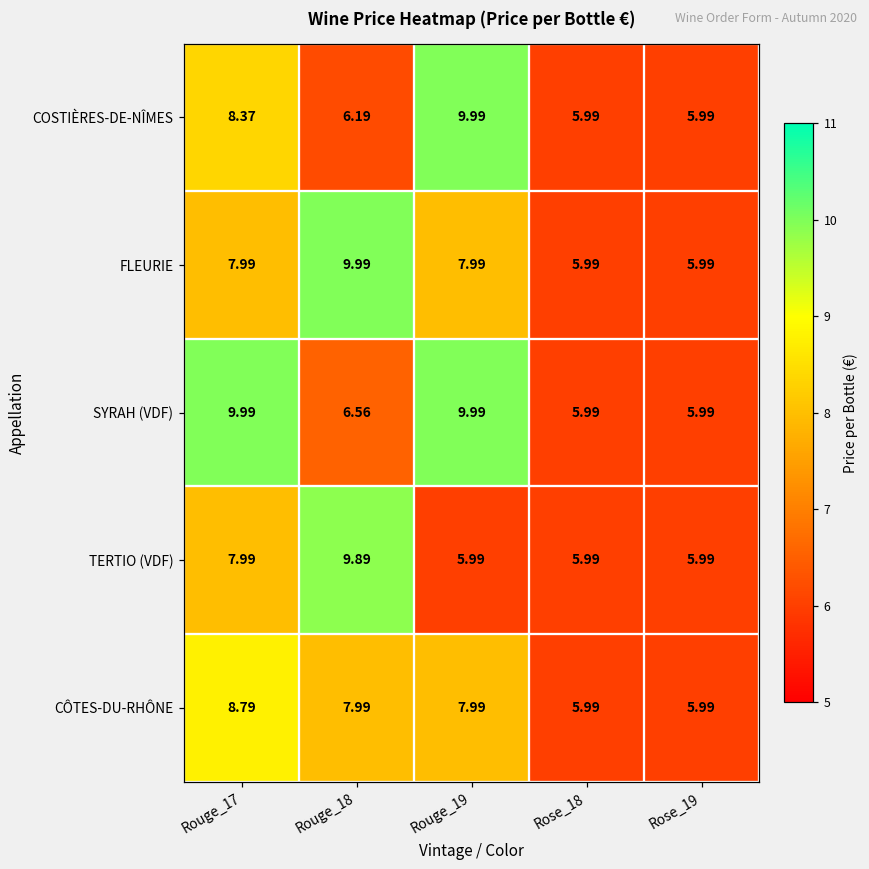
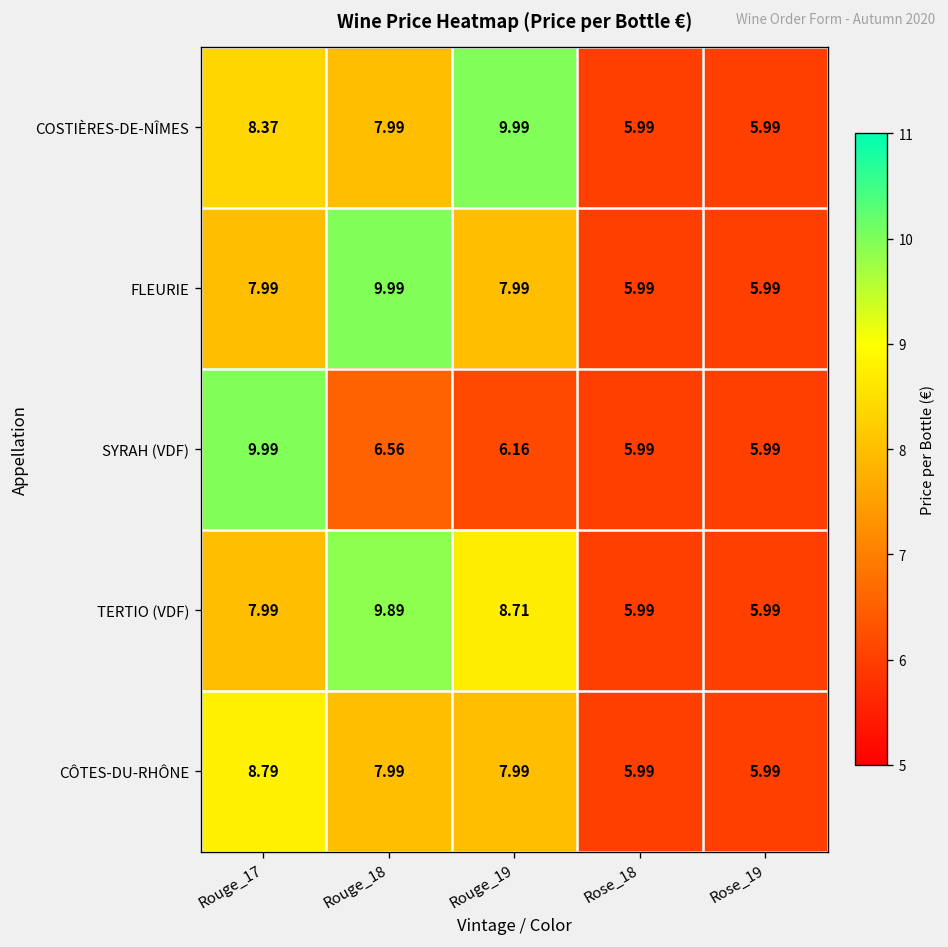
COSTIÈRES-DE-NÎMES, Rouge_18: 6.19 -> 7.99
SYRAH (VDF), Rouge_19: 9.99 -> 6.16
TERTIO (VDF), Rouge_19: 5.99 -> 8.71
